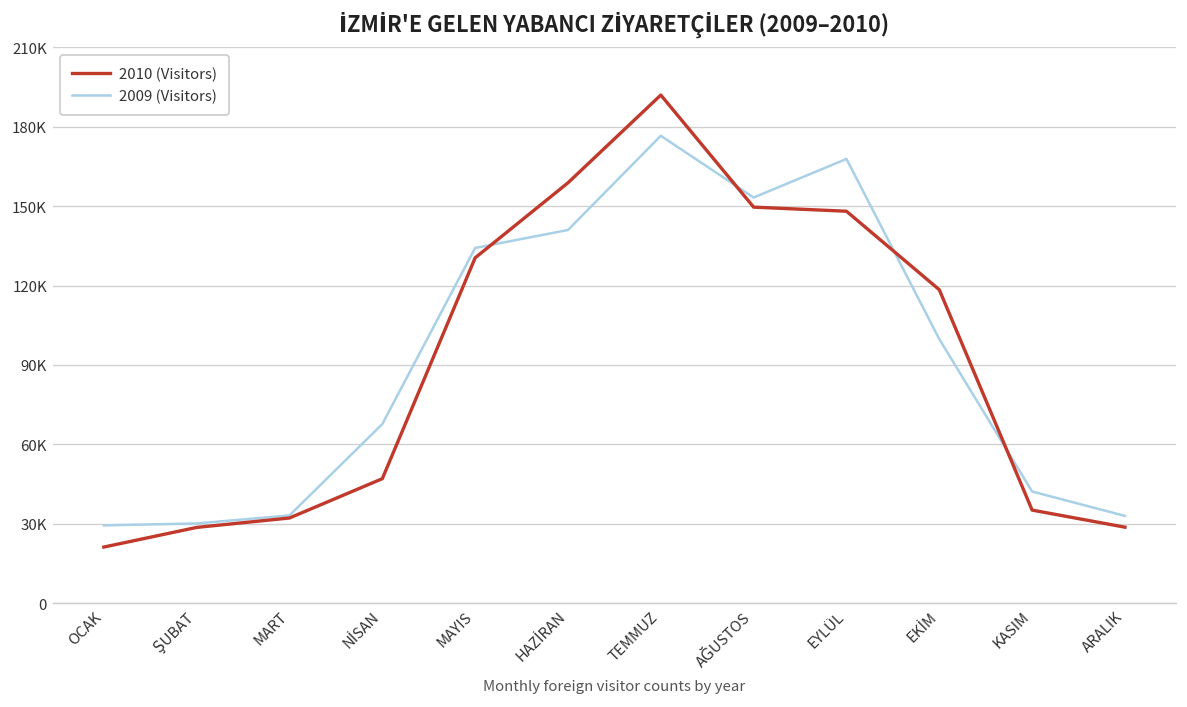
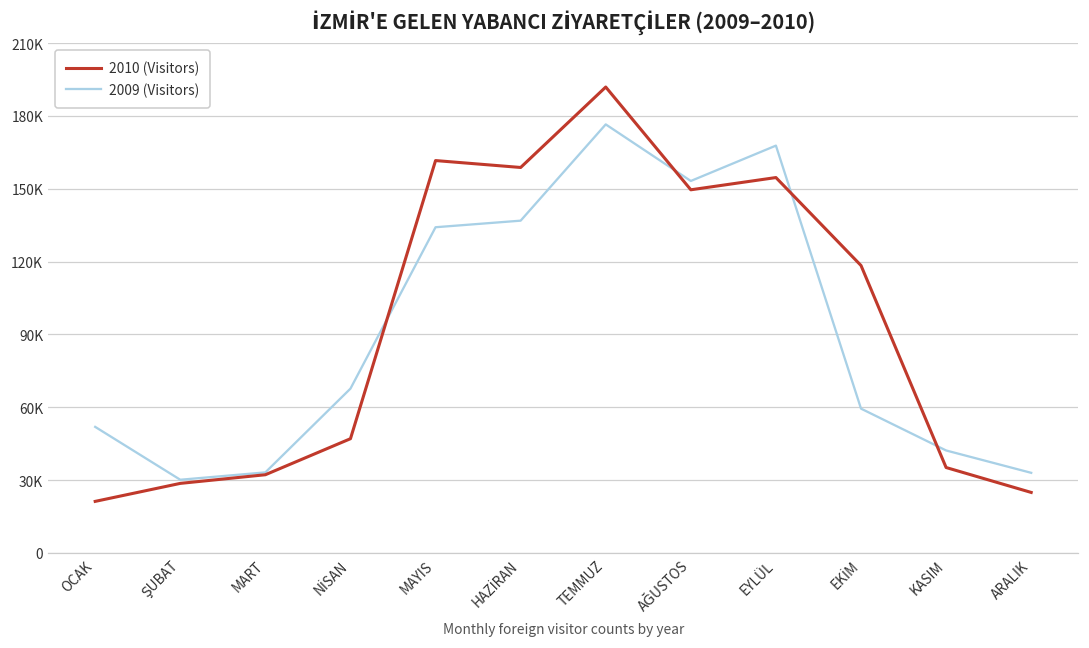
2009 (Visitors), OCAK: 29000 -> 52000
2010 (Visitors), MAYIS: 130000 -> 162000
2009 (Visitors), HAZİRAN: 141000 -> 137000
2010 (Visitors), EYLÜL: 148000 -> 155000
2009 (Visitors), EKİM: 100000 -> 59000
2010 (Visitors), ARALIK: 29000 -> 25000
